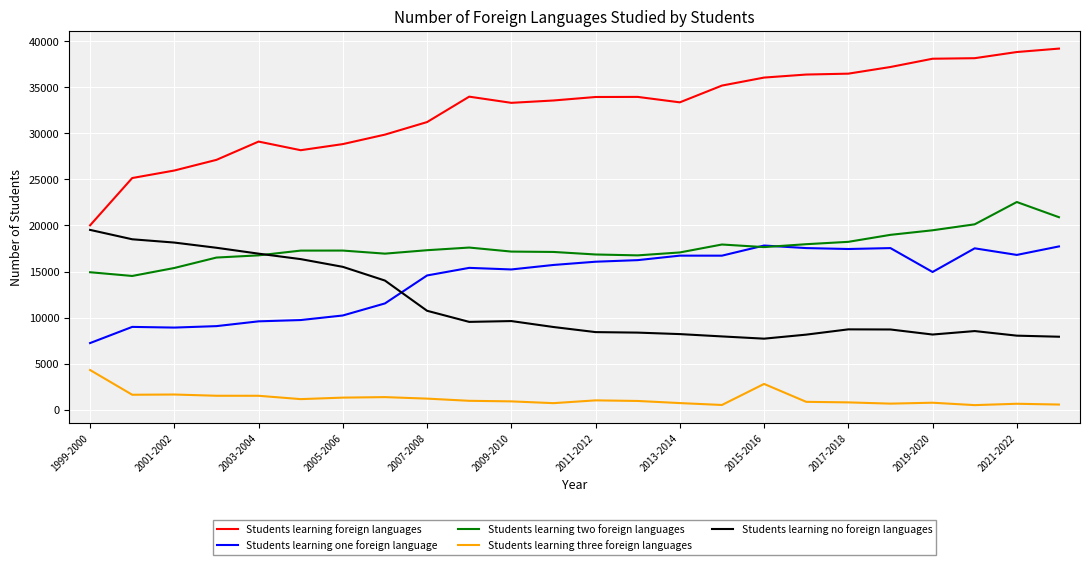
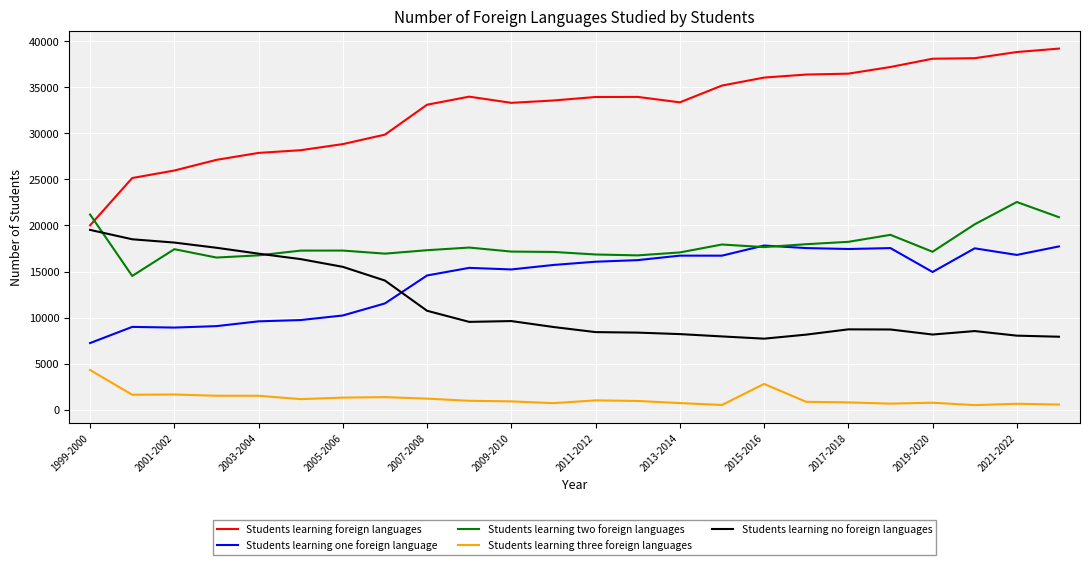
Students learning two foreign languages, 1999-2000: 15000 -> 21000
Students learning two foreign languages, 2001-2002: 15000 -> 17000
Students learning foreign languages, 2003-2004: 29000 -> 28000
Students learning foreign languages, 2007-2008: 31000 -> 33000
Students learning two foreign languages, 2019-2020: 19000 -> 17000
